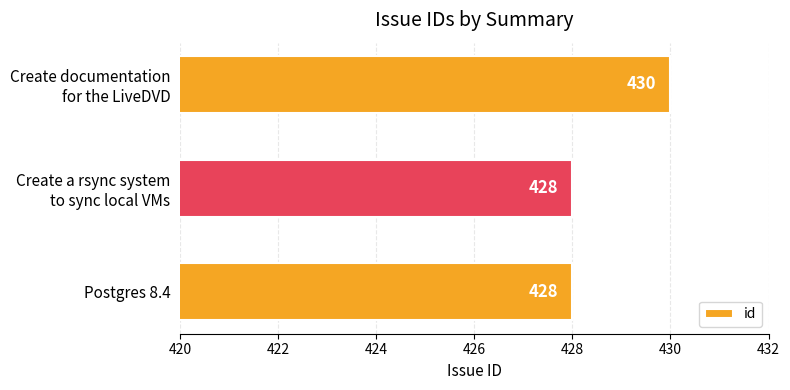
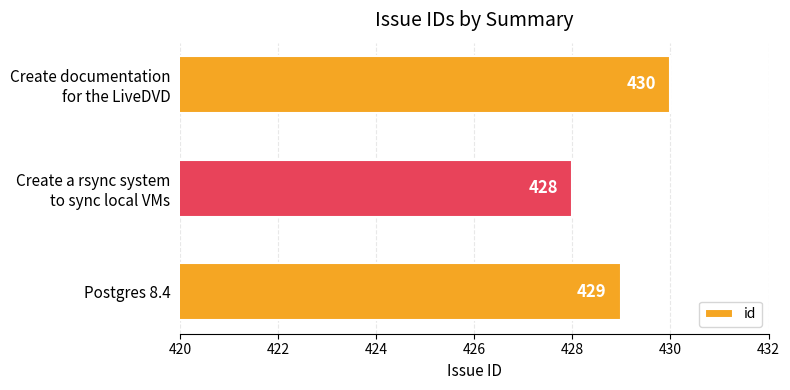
Postgres 8.4: 428 -> 429
